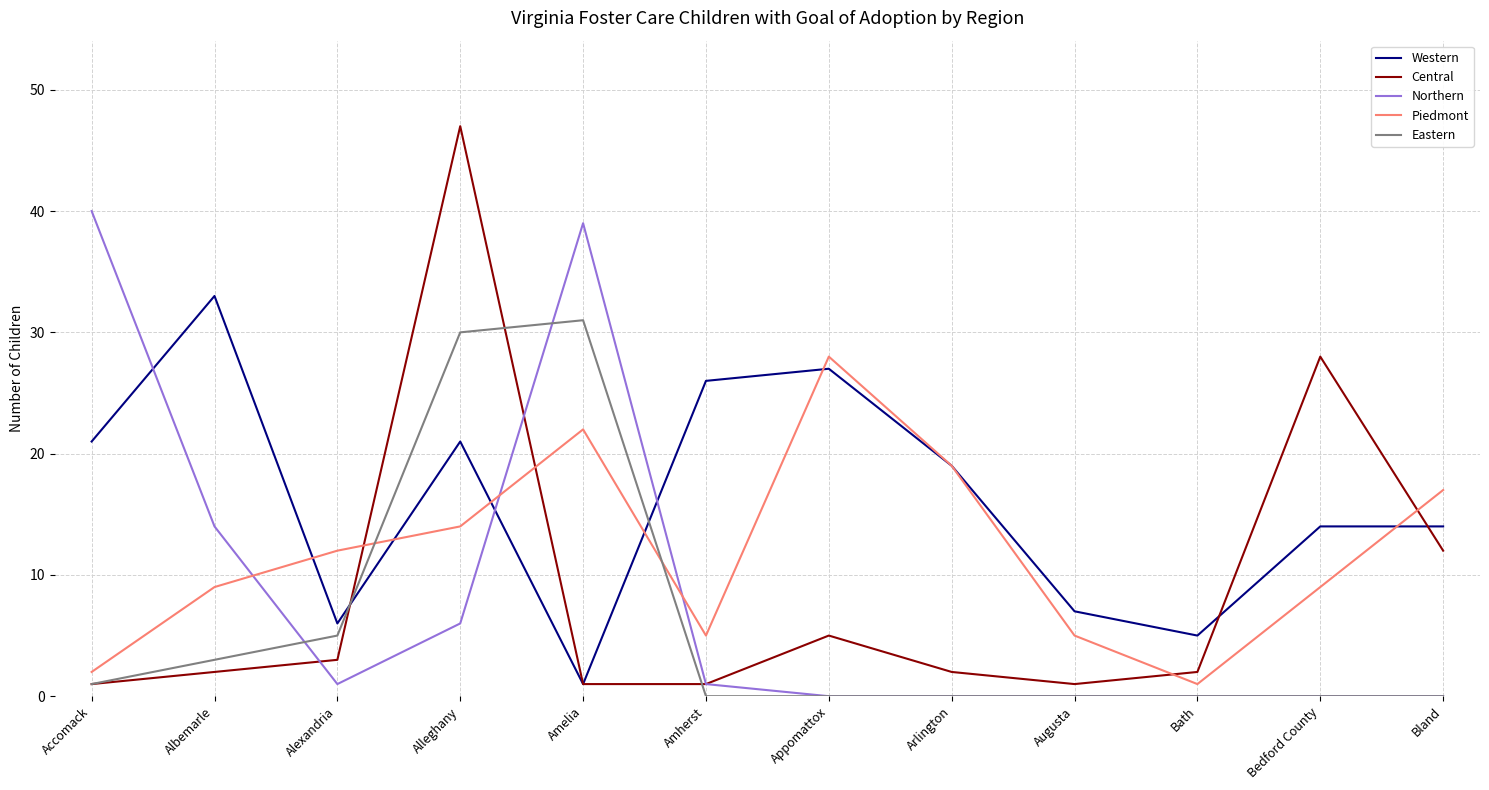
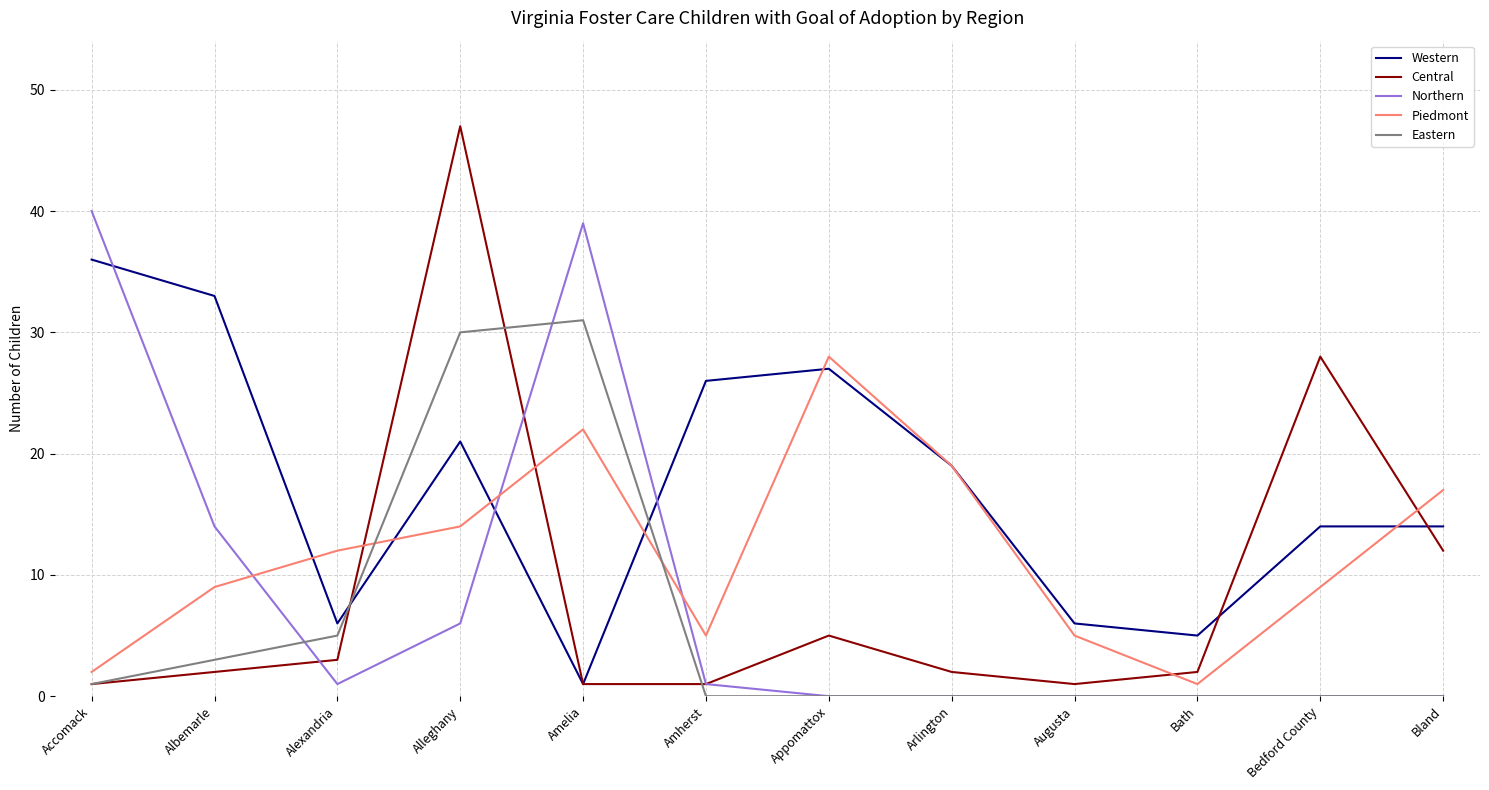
Western, Accomack: 21 -> 36
Western, Augusta: 7 -> 6
